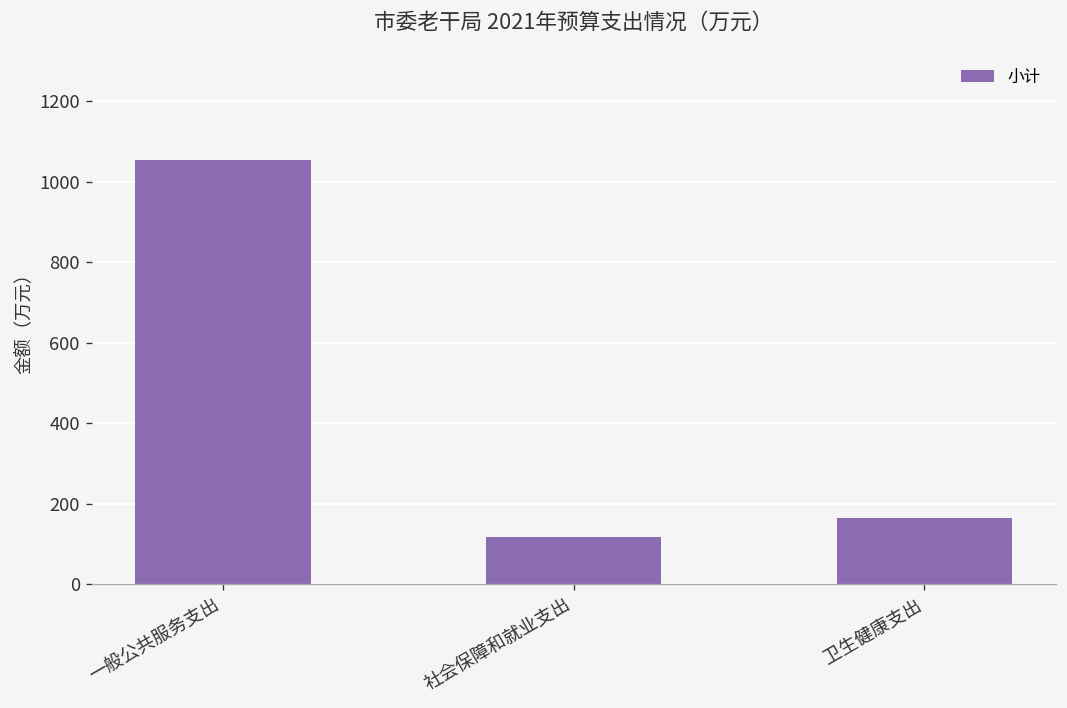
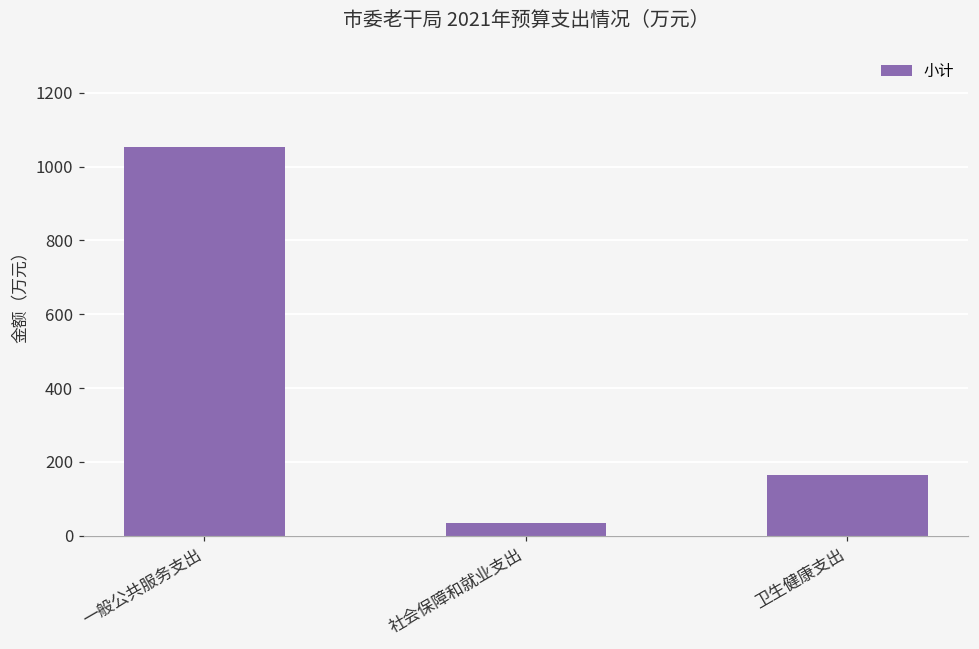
社会保障和就业支出: 120 -> 30
